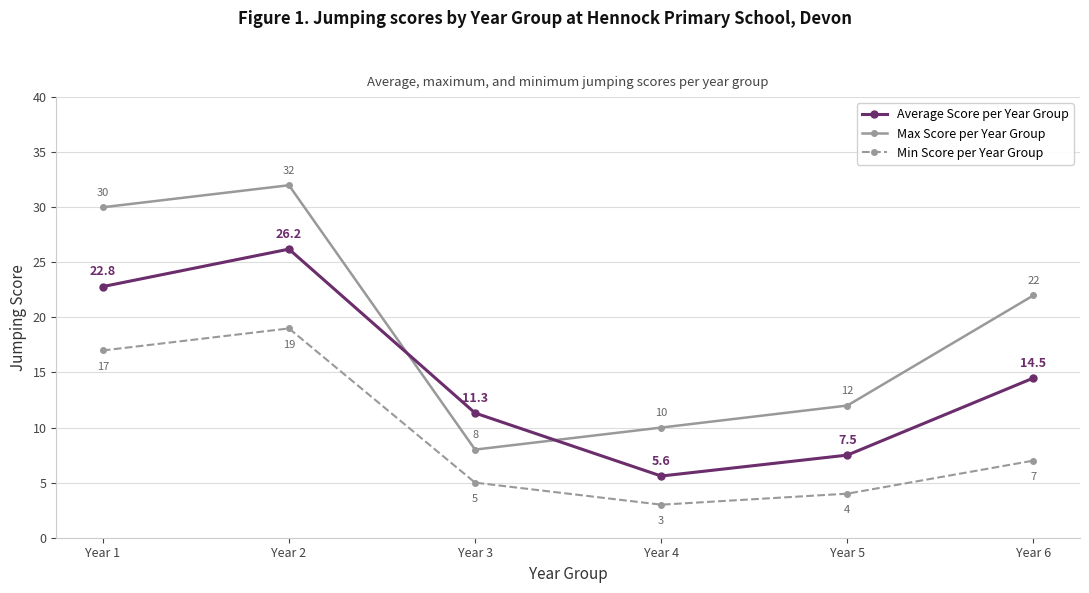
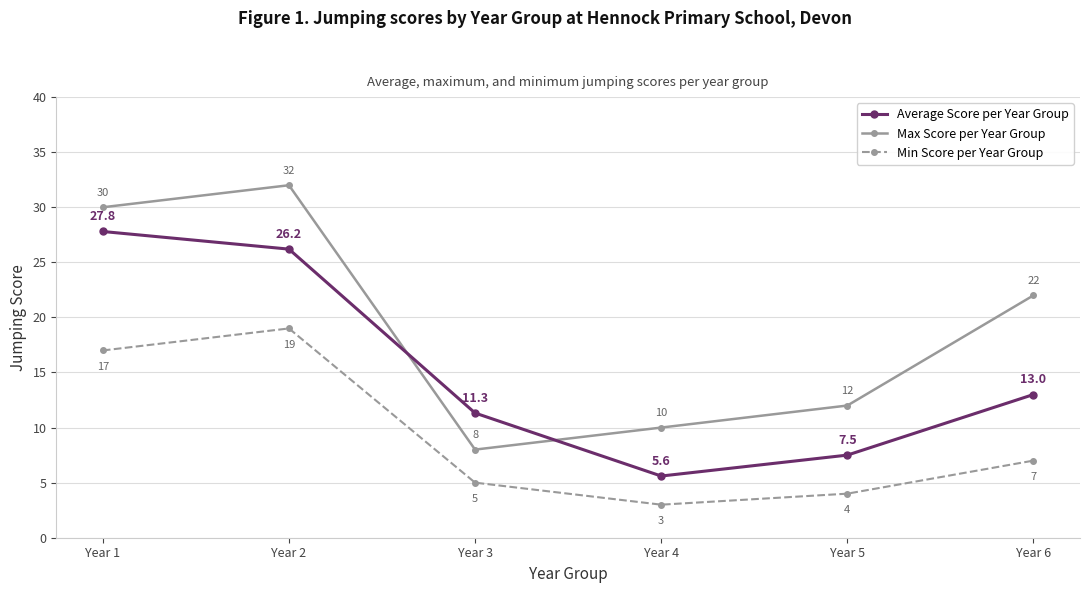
Average Score per Year Group, Year 1: 22.8 -> 27.8
Average Score per Year Group, Year 6: 14.5 -> 13.0
